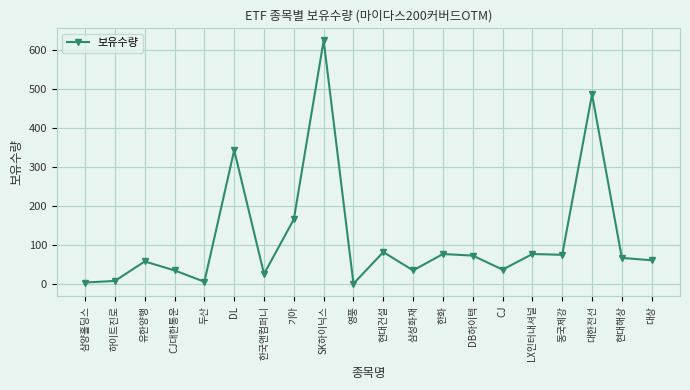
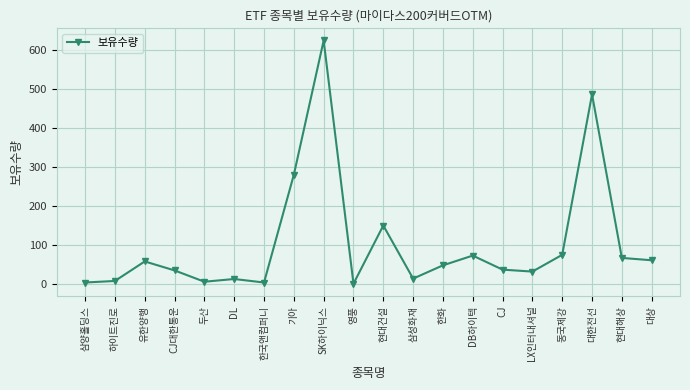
DL: 340 -> 10
한국앤컴퍼니: 30 -> 0
기아: 170 -> 280
현대건설: 80 -> 150
삼성화재: 40 -> 10
한화: 80 -> 50
LX인터내셔널: 80 -> 30
